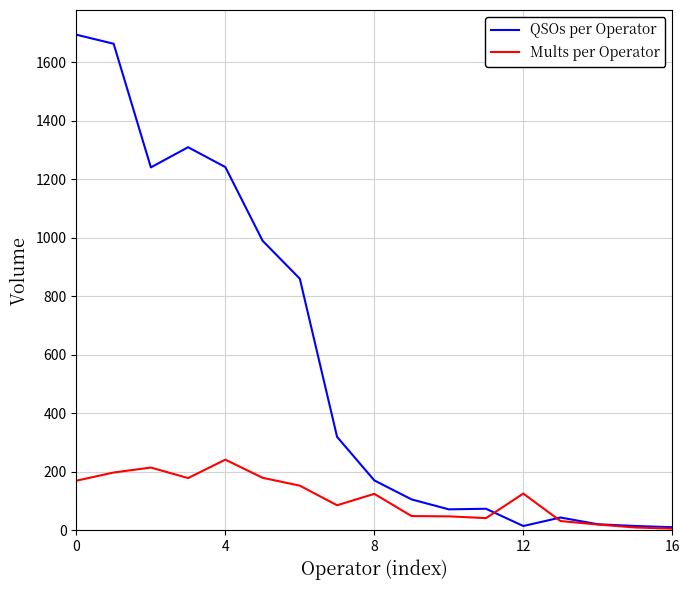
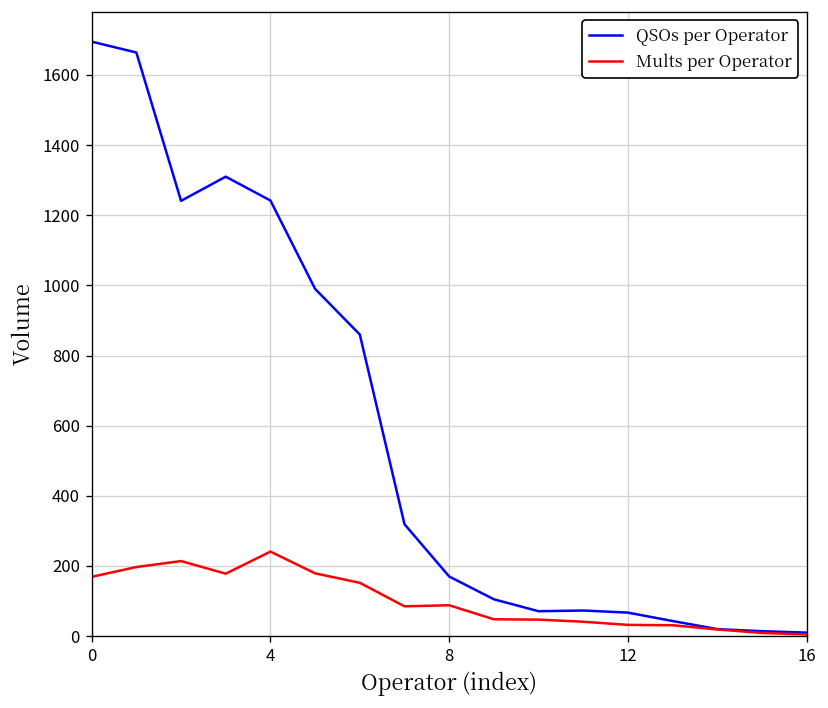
Mults per Operator, 8: 120 -> 90
QSOs per Operator, 12: 10 -> 70
Mults per Operator, 12: 130 -> 30
